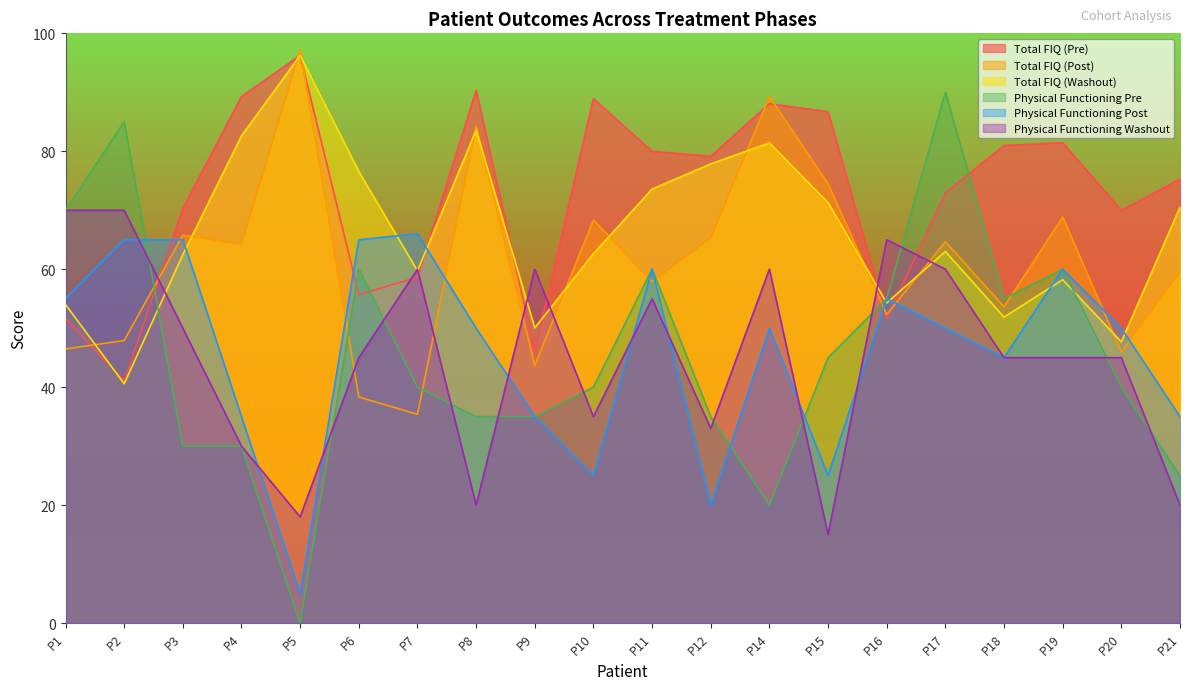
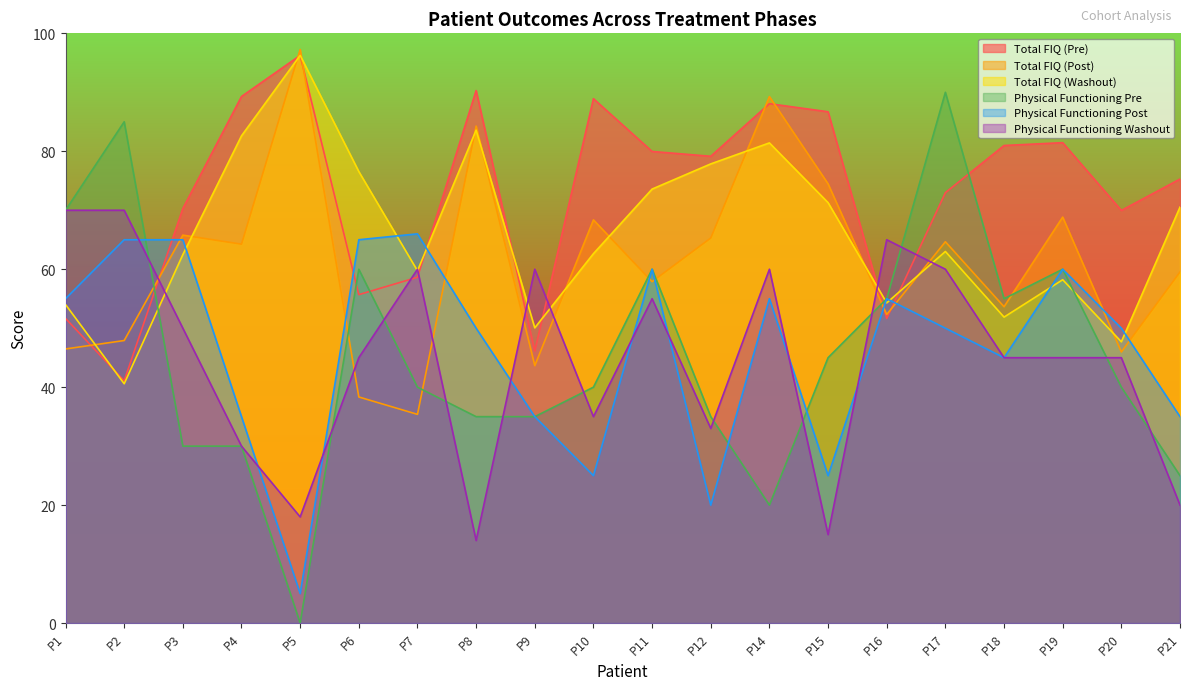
Physical Functioning Washout, P8: 20 -> 14
Physical Functioning Post, P14: 50 -> 55
